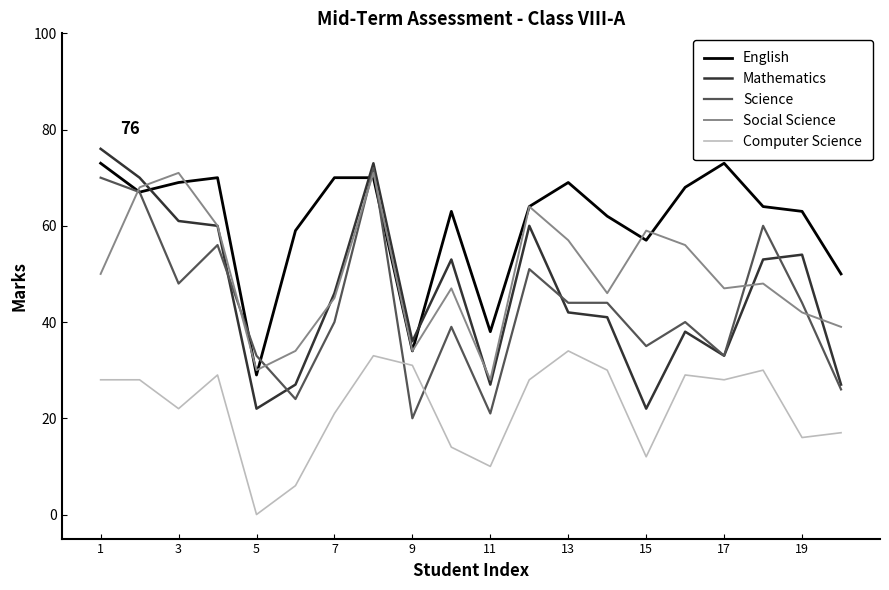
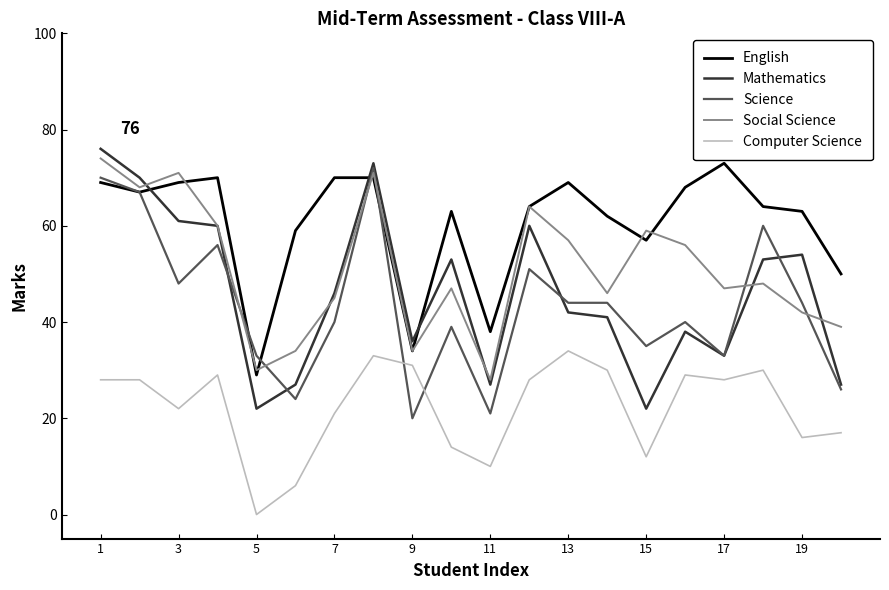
English, 1: 73 -> 69
Social Science, 1: 50 -> 74
